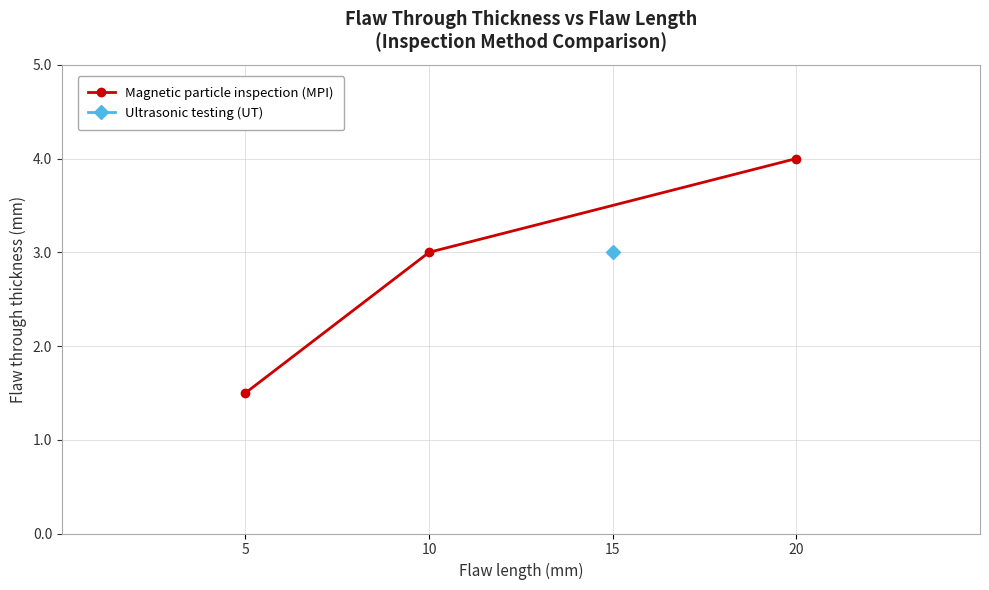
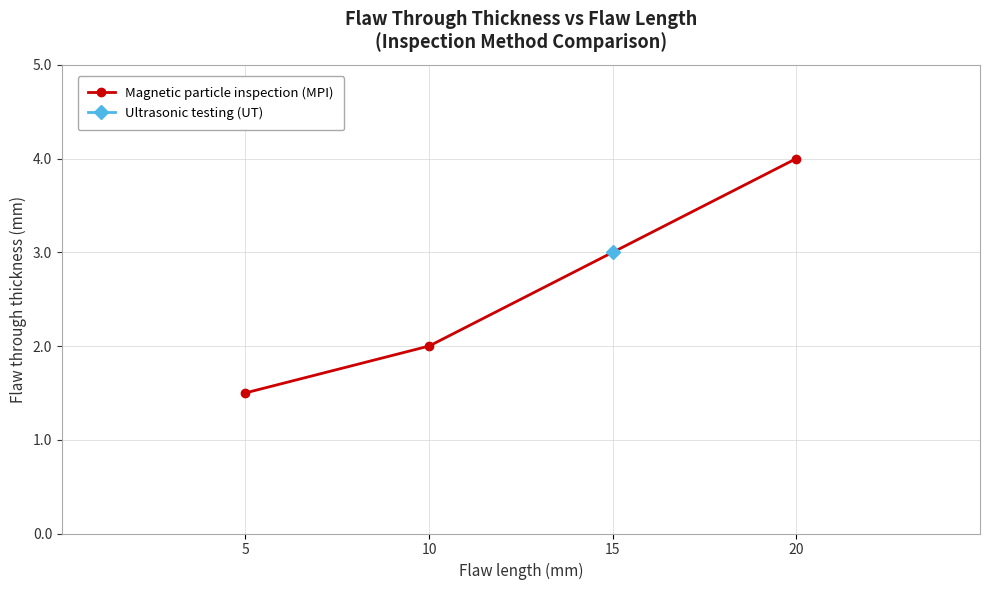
Magnetic particle inspection (MPI), 10: 3 -> 2
